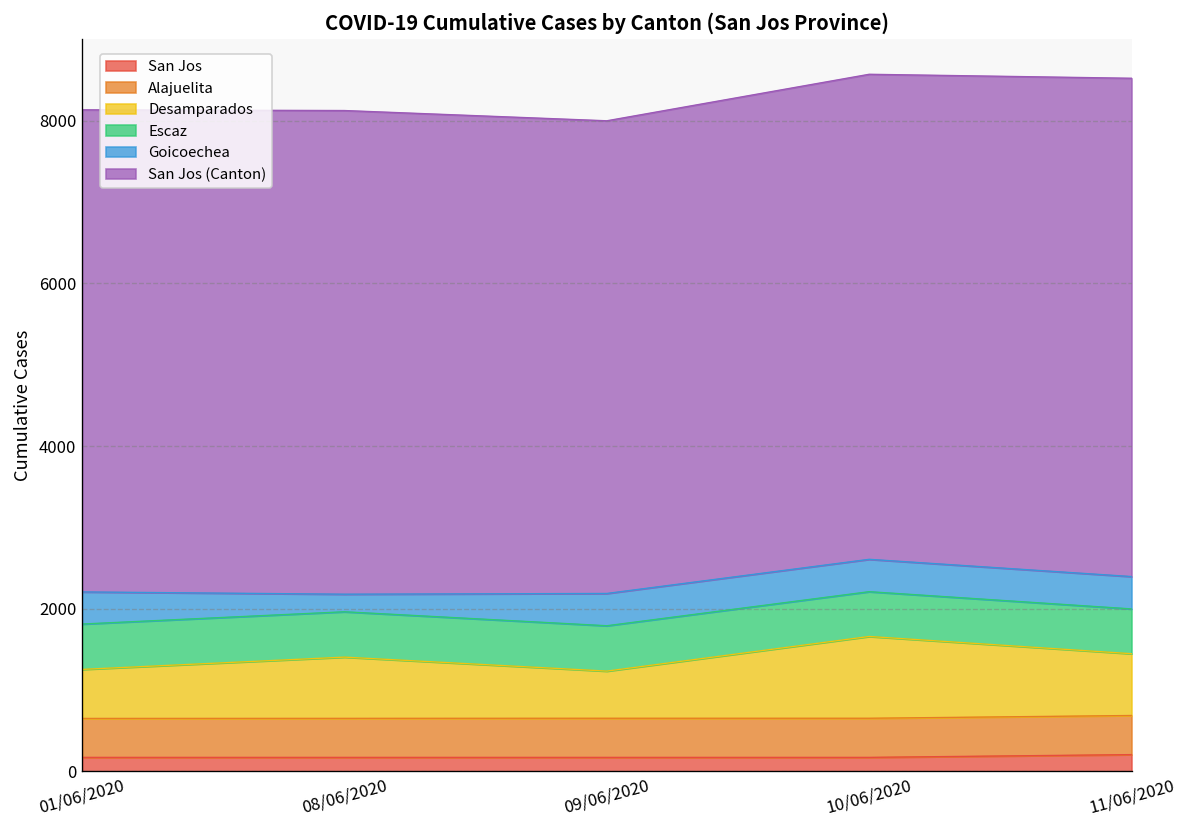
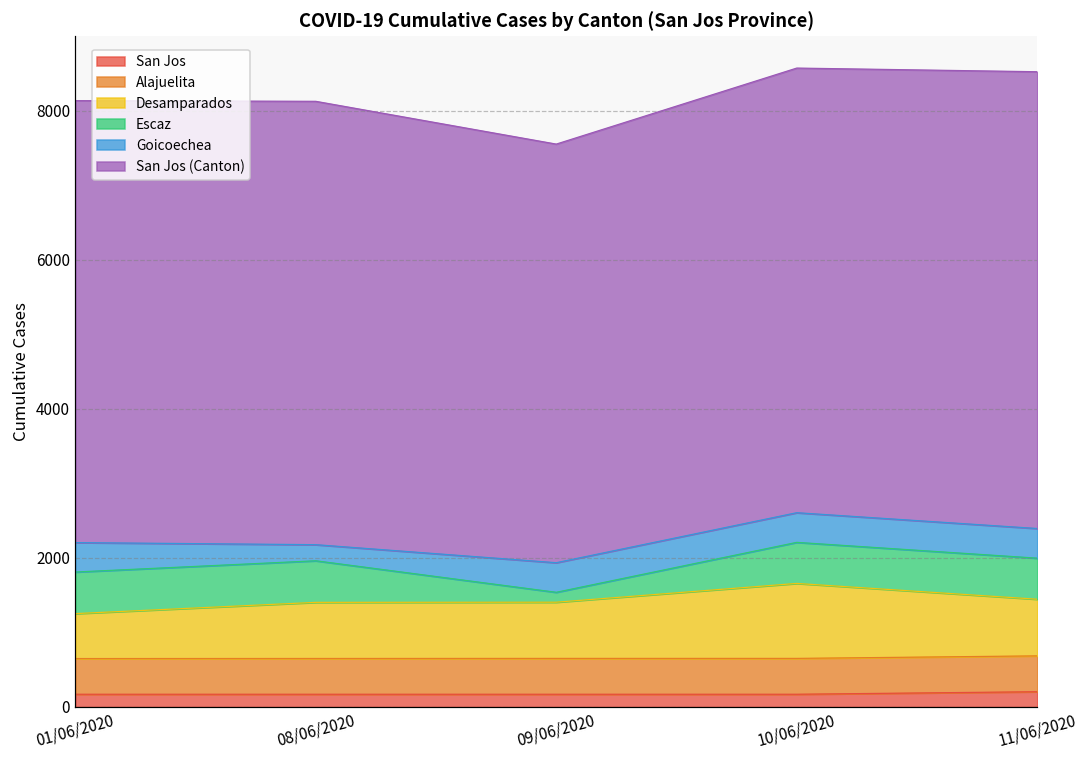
Desamparados, 09/06/2020: 600 -> 800
Escaz, 09/06/2020: 600 -> 100
San Jos (Canton), 09/06/2020: 5800 -> 5600
